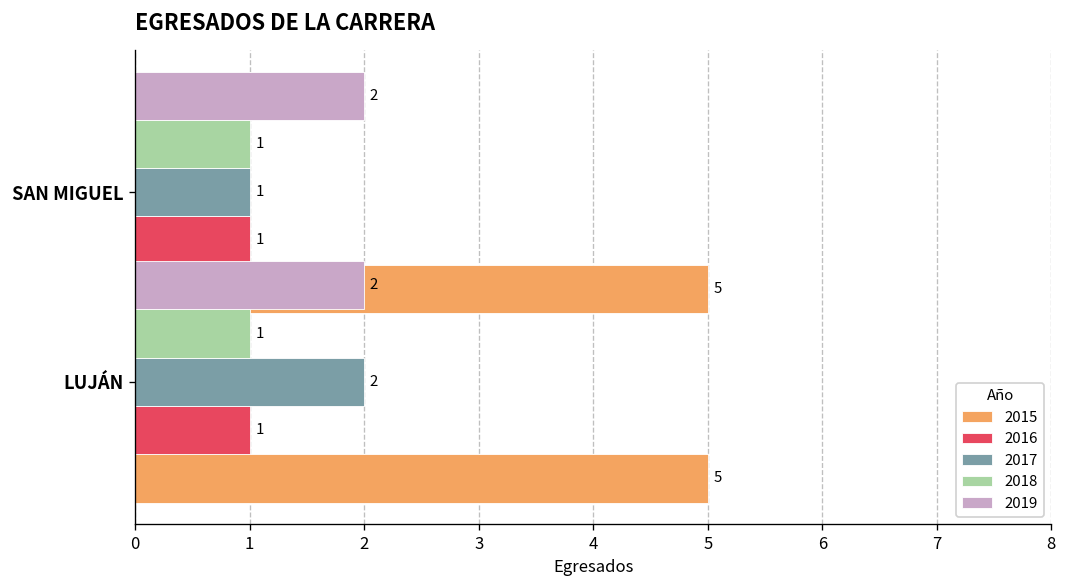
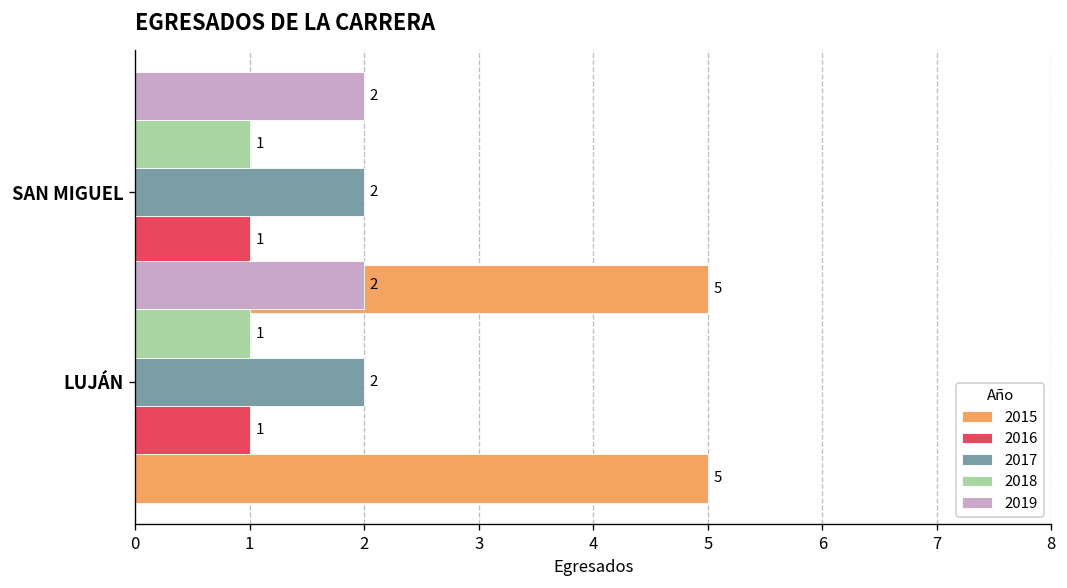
2017, SAN MIGUEL: 1 -> 2
